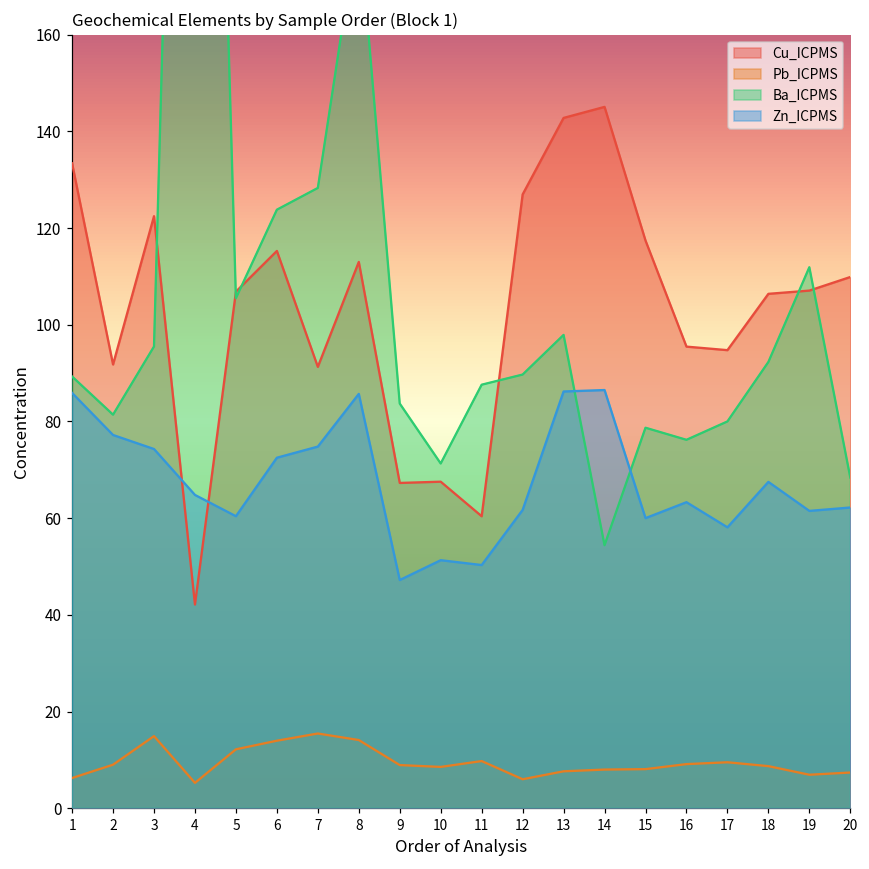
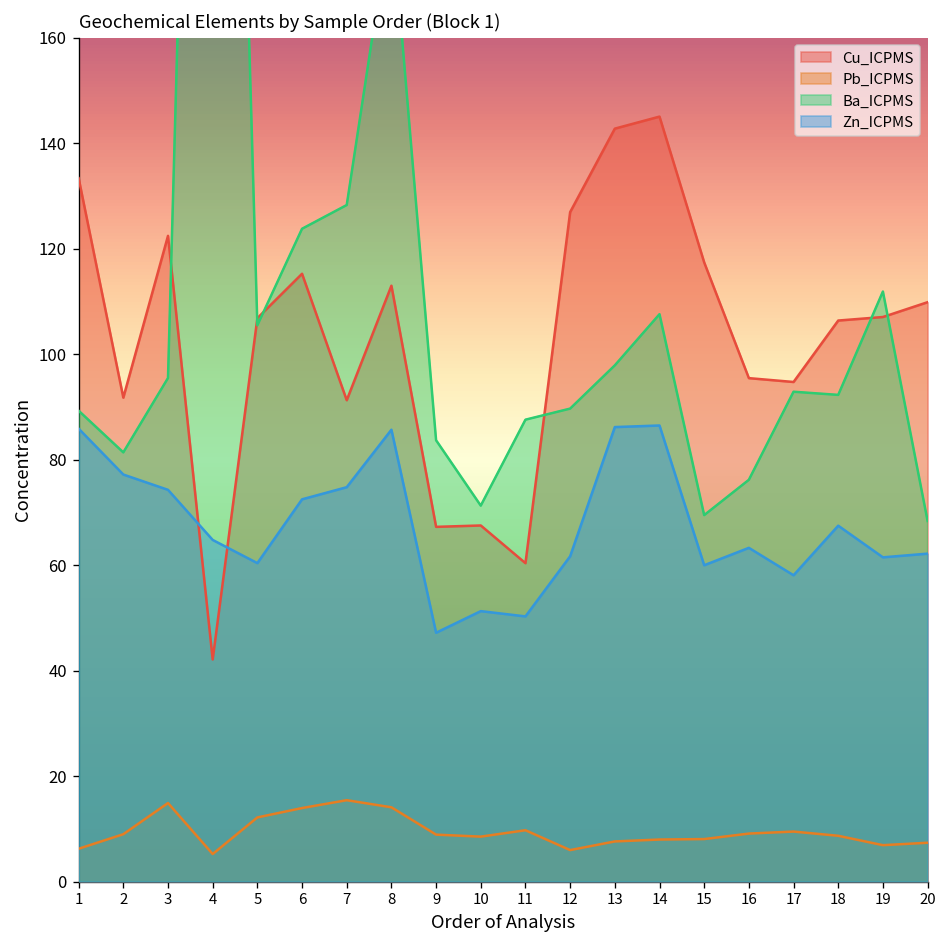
Ba_ICPMS, 14: 54 -> 108
Ba_ICPMS, 15: 79 -> 70
Ba_ICPMS, 17: 80 -> 93
